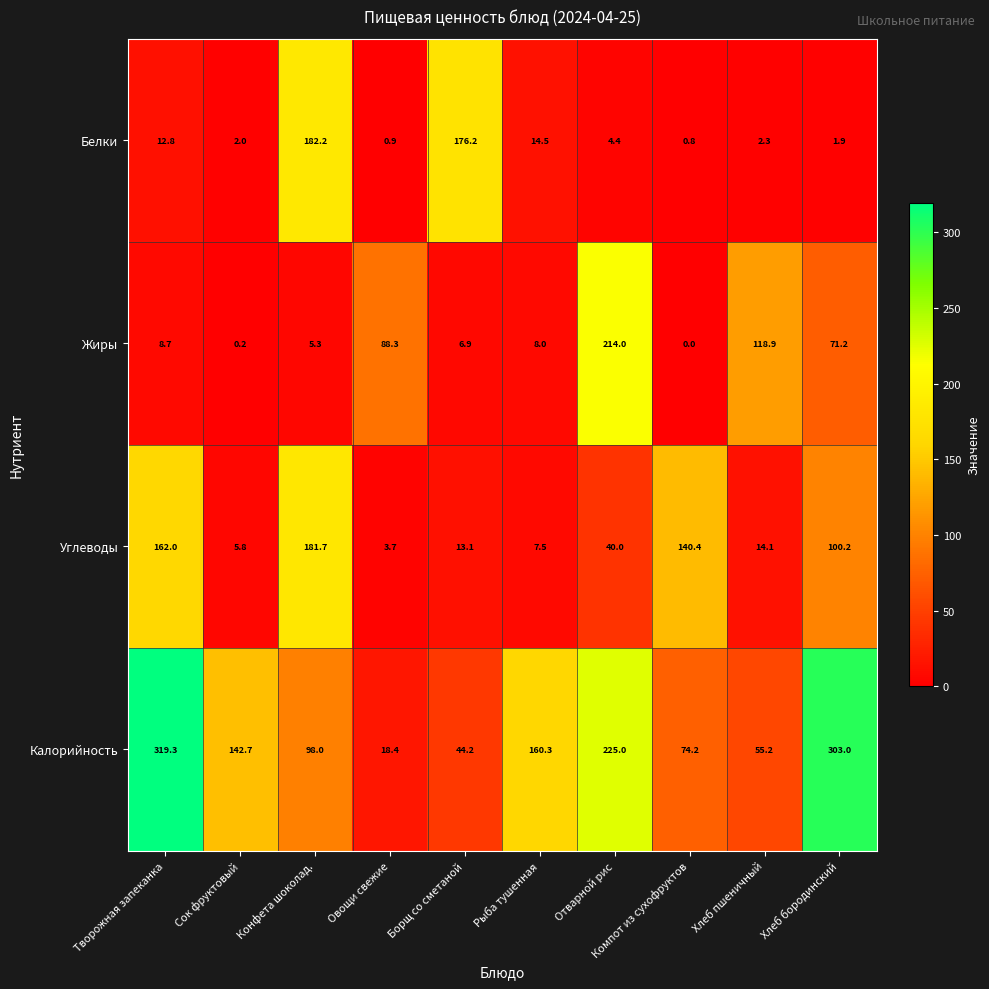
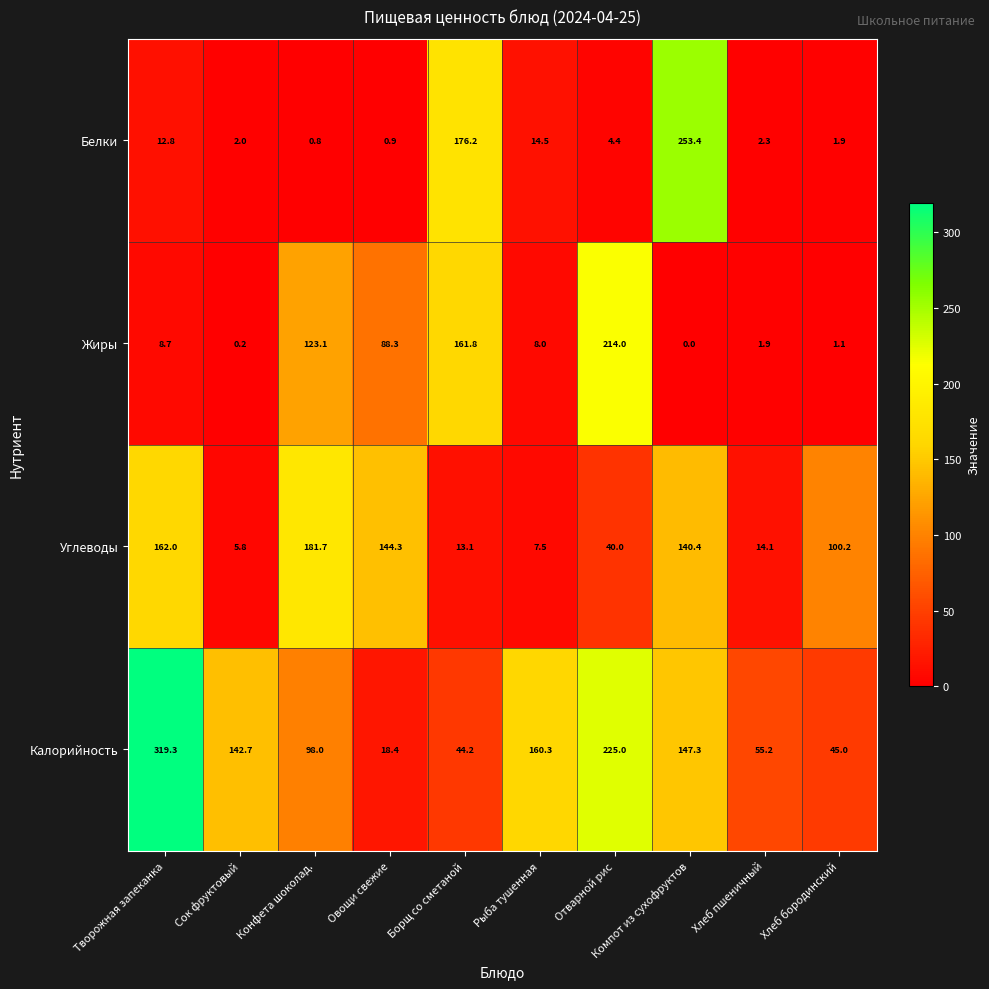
Белки, Конфета шоколад.: 182.2 -> 0.8
Белки, Компот из сухофруктов: 0.8 -> 253.4
Жиры, Конфета шоколад.: 5.3 -> 123.1
Жиры, Борщ со сметаной: 6.9 -> 161.8
Жиры, Хлеб пшеничный: 118.9 -> 1.9
Жиры, Хлеб бородинский: 71.2 -> 1.1
Углеводы, Овощи свежие: 3.7 -> 144.3
Калорийность, Компот из сухофруктов: 74.2 -> 147.3
Калорийность, Хлеб бородинский: 303.0 -> 45.0
